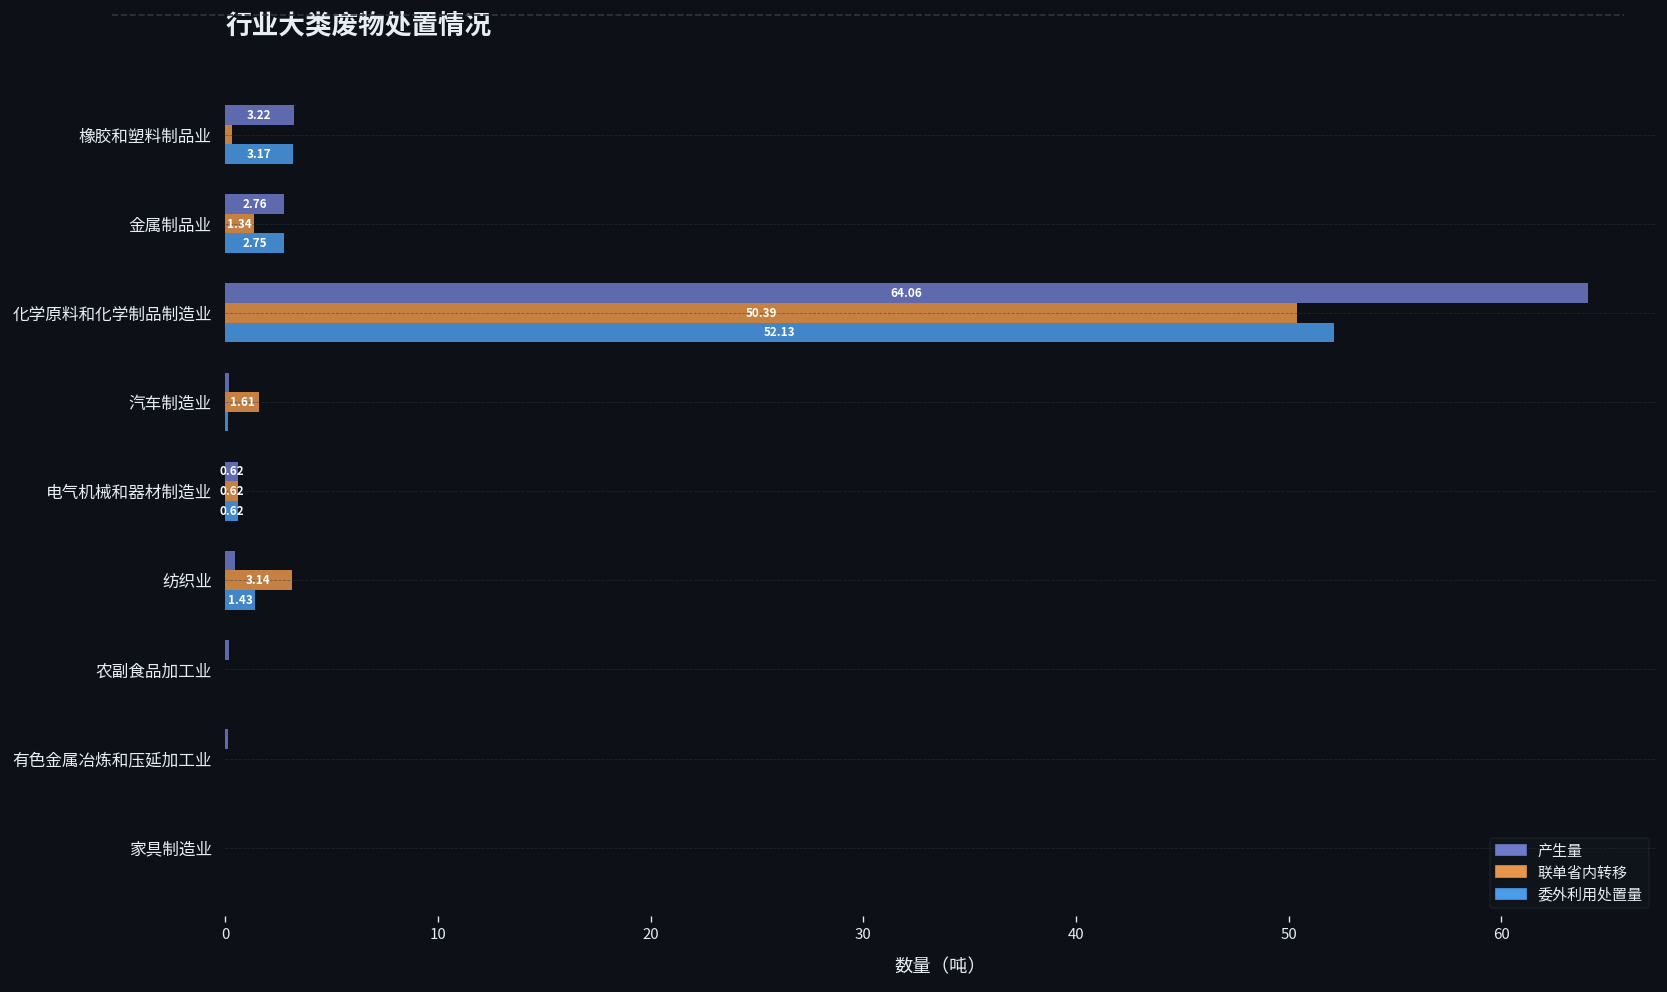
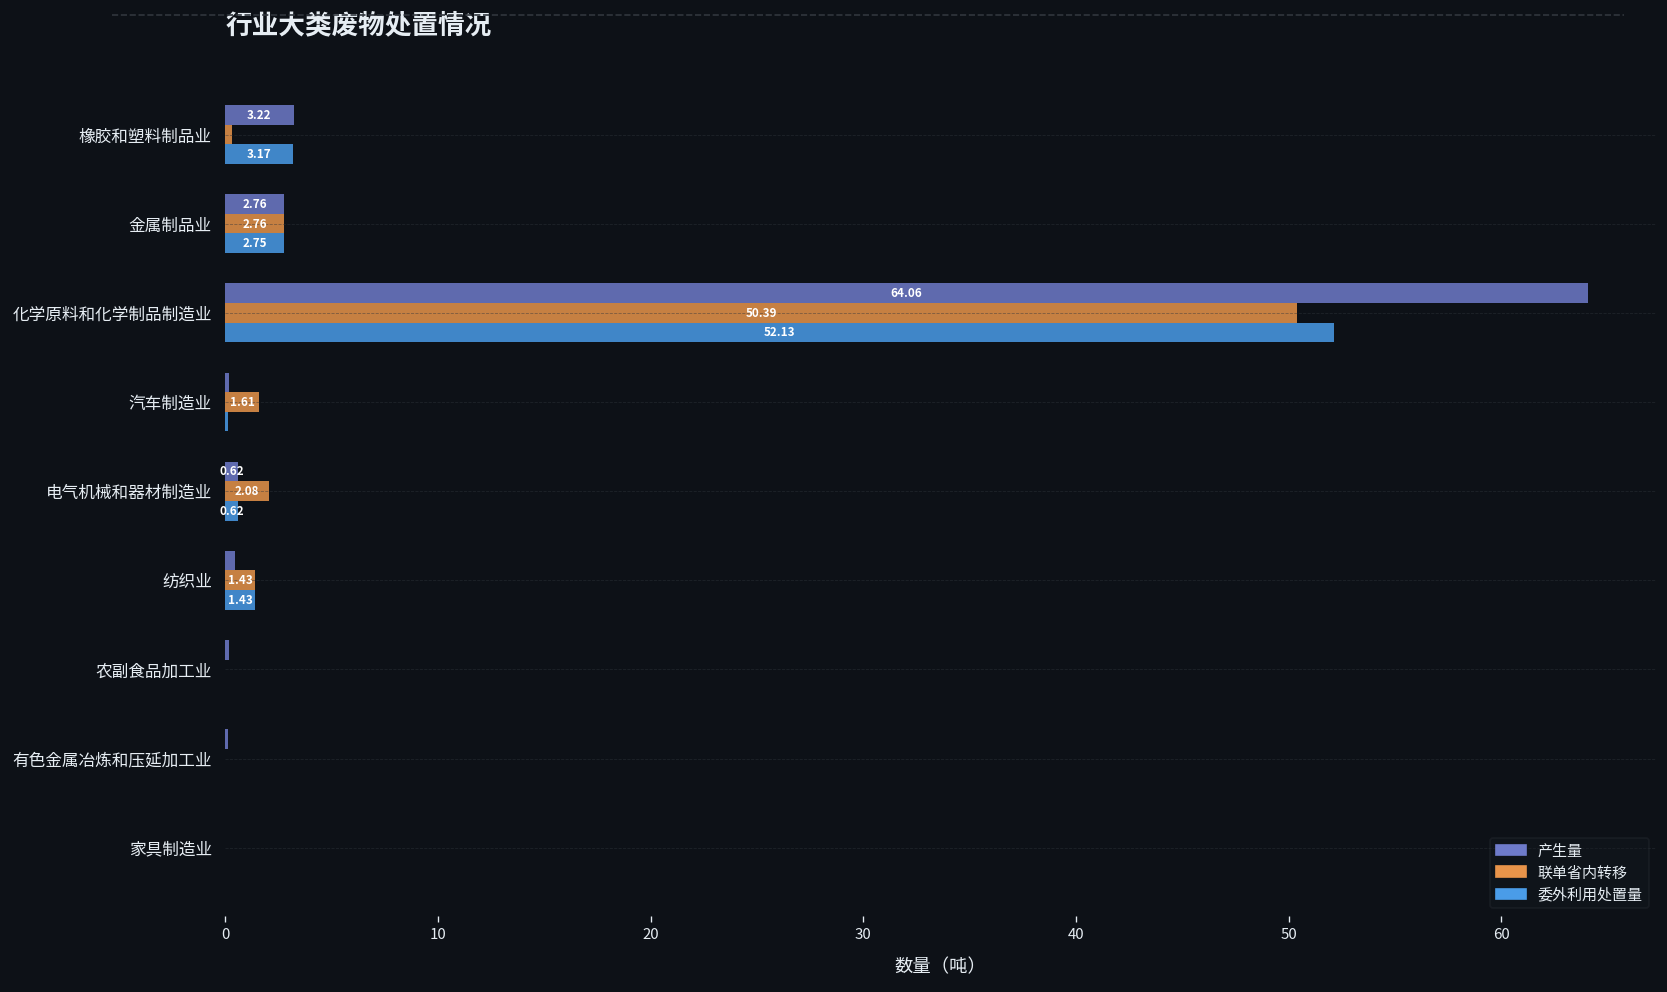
联单省内转移, 金属制品业: 1.34 -> 2.76
联单省内转移, 电气机械和器材制造业: 0.62 -> 2.08
联单省内转移, 纺织业: 3.14 -> 1.43
